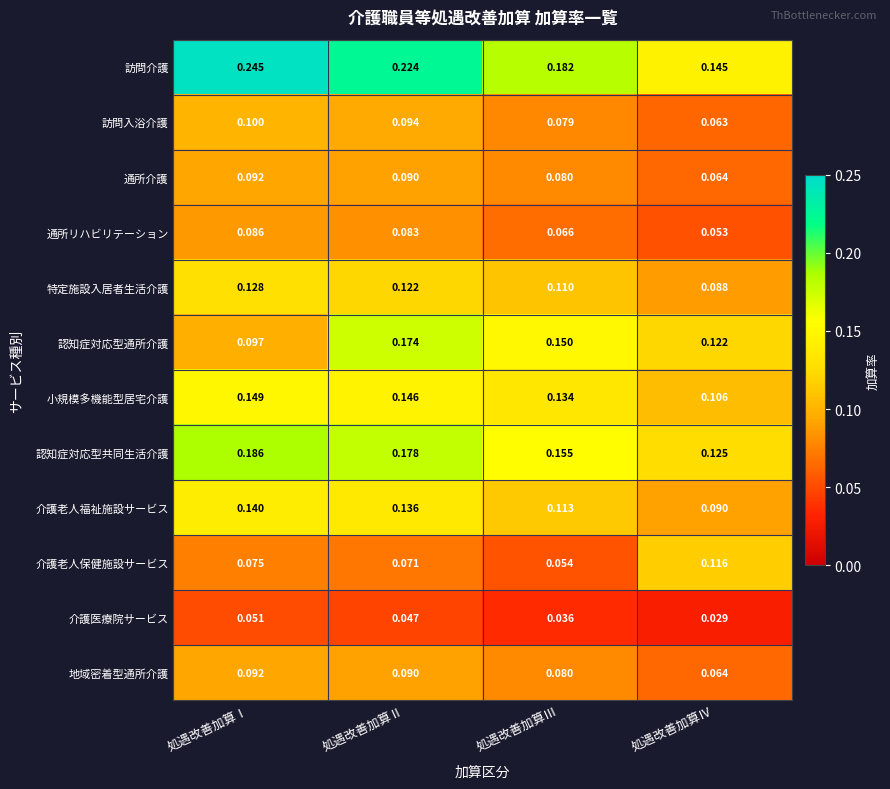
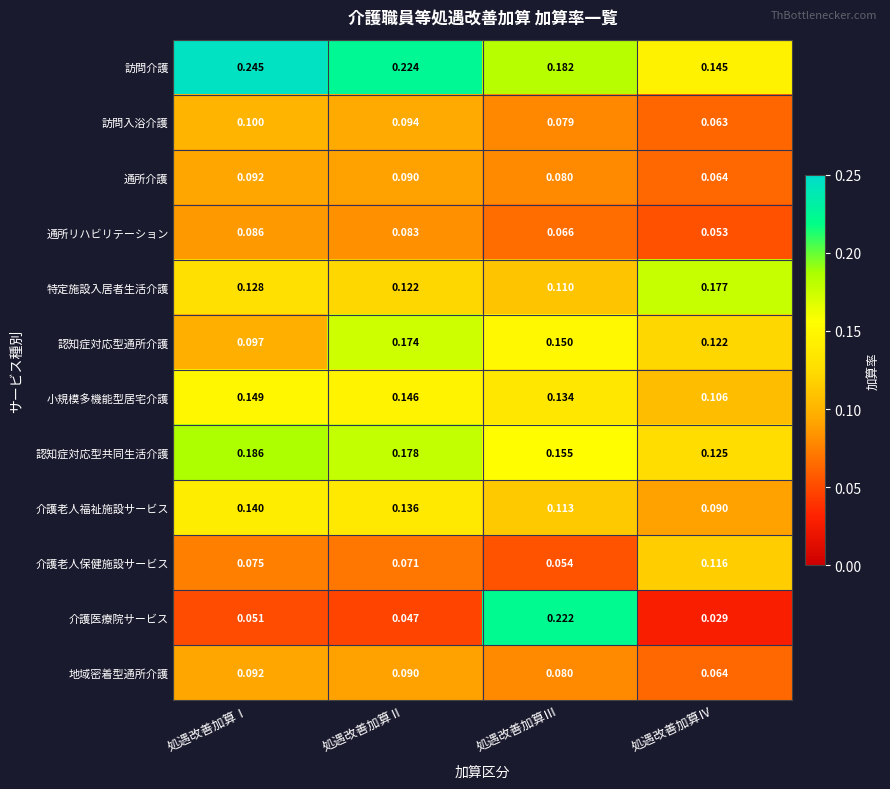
特定施設入居者生活介護, 処遇改善加算Ⅳ: 0.088 -> 0.177
介護医療院サービス, 処遇改善加算Ⅲ: 0.036 -> 0.222
